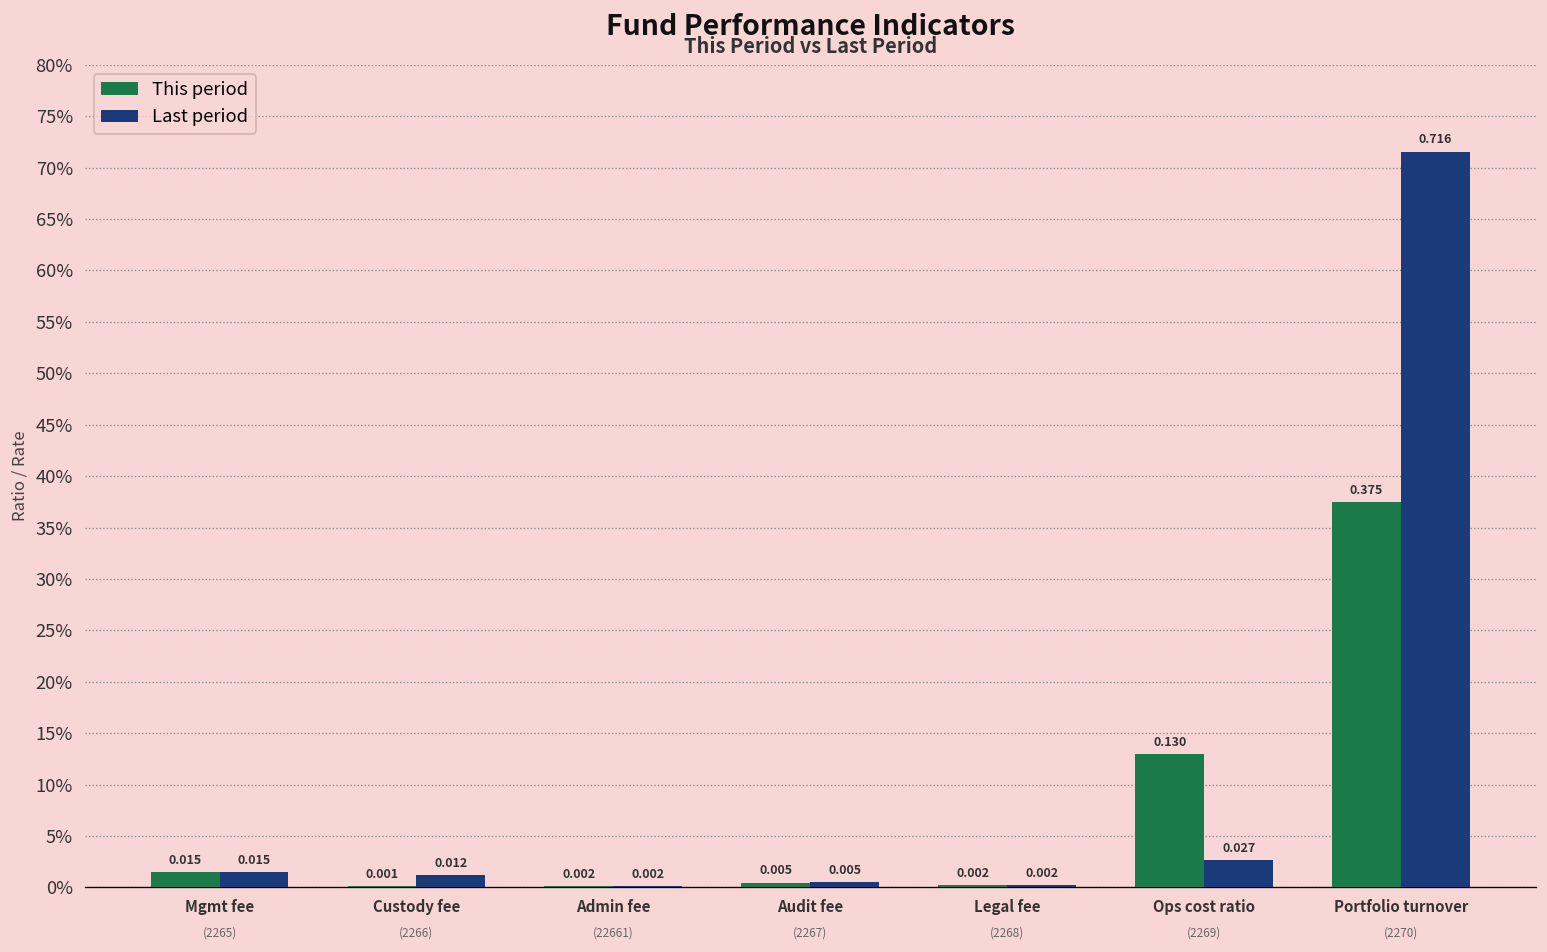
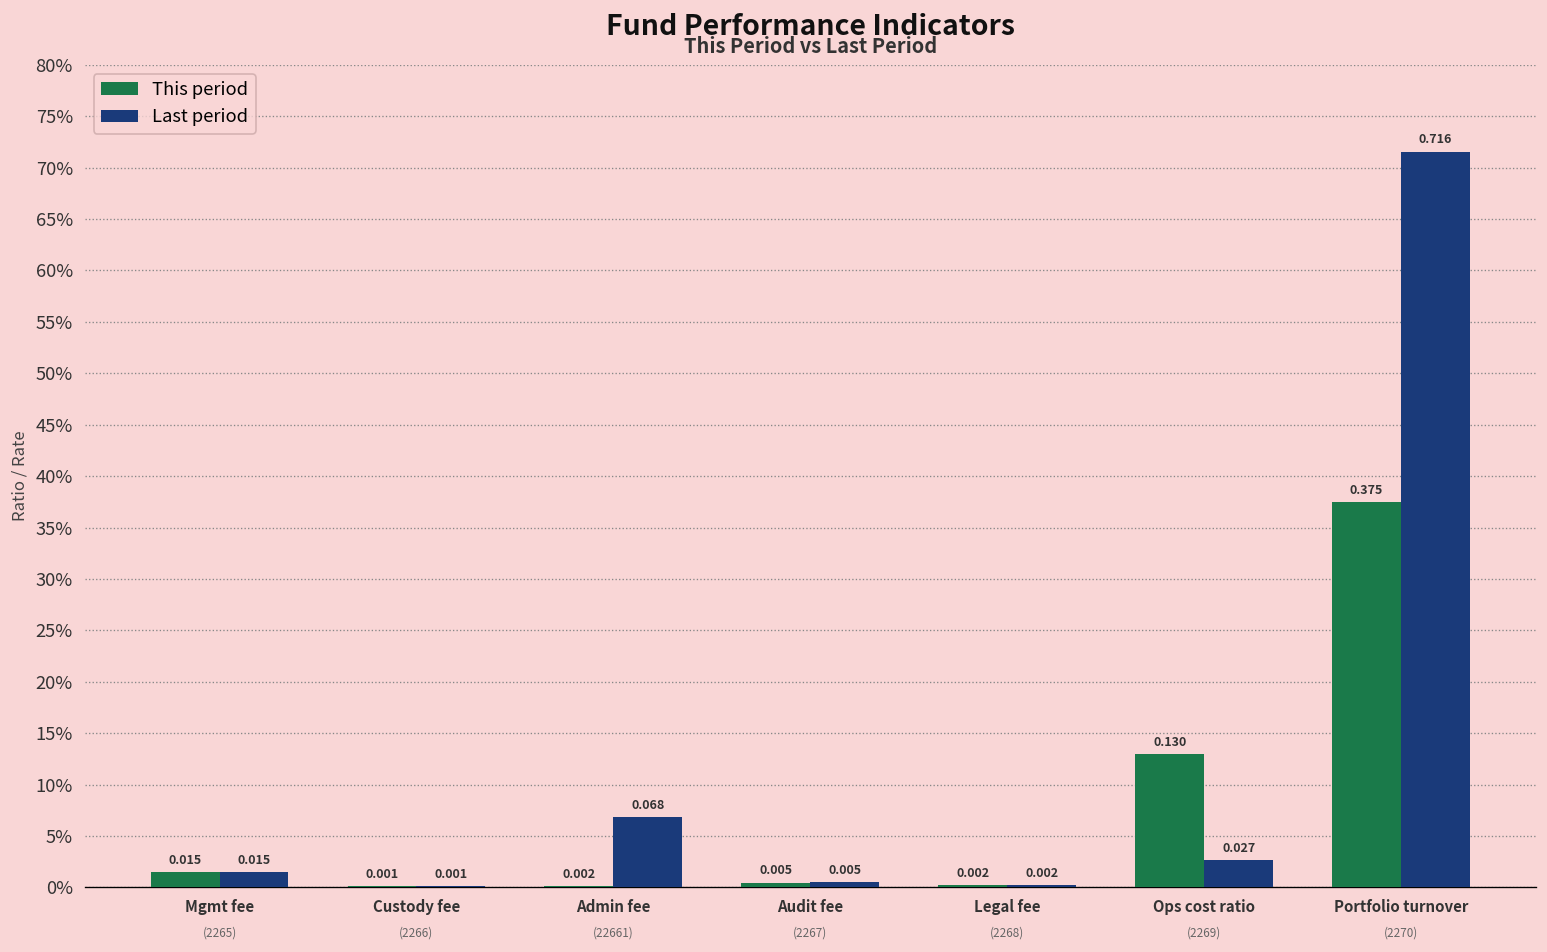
Last period, Custody fee: 0.012 -> 0.001
Last period, Admin fee: 0.002 -> 0.068
